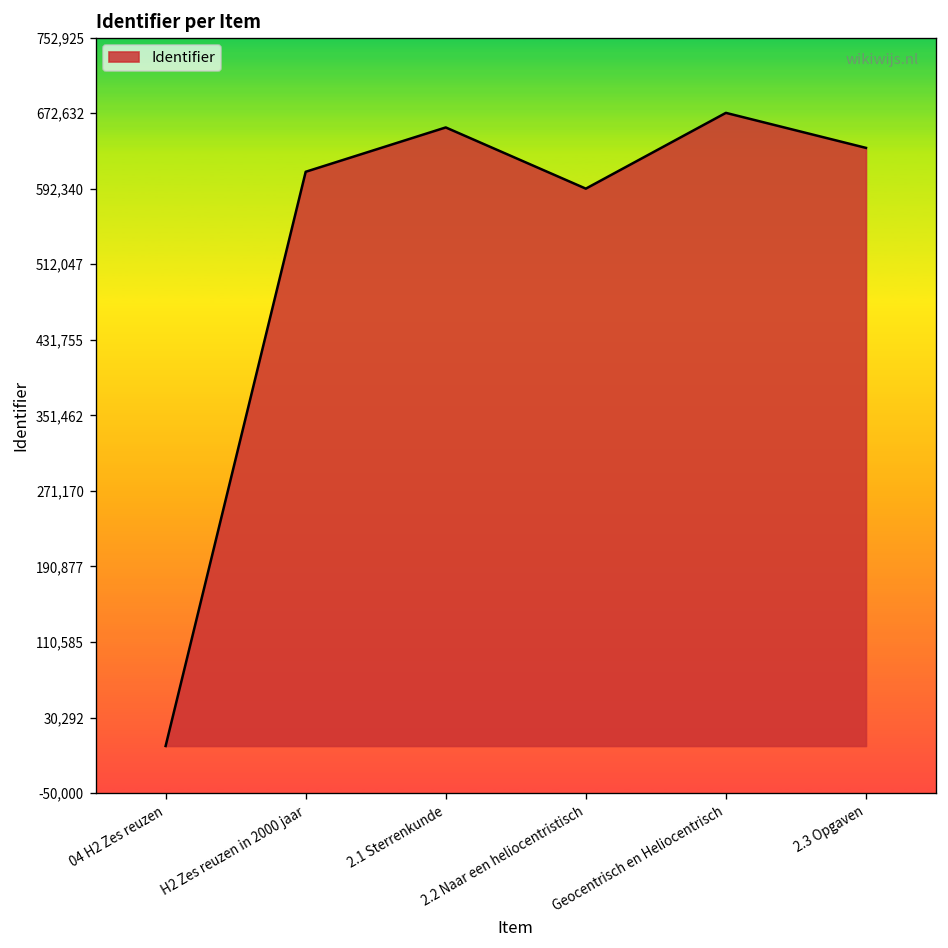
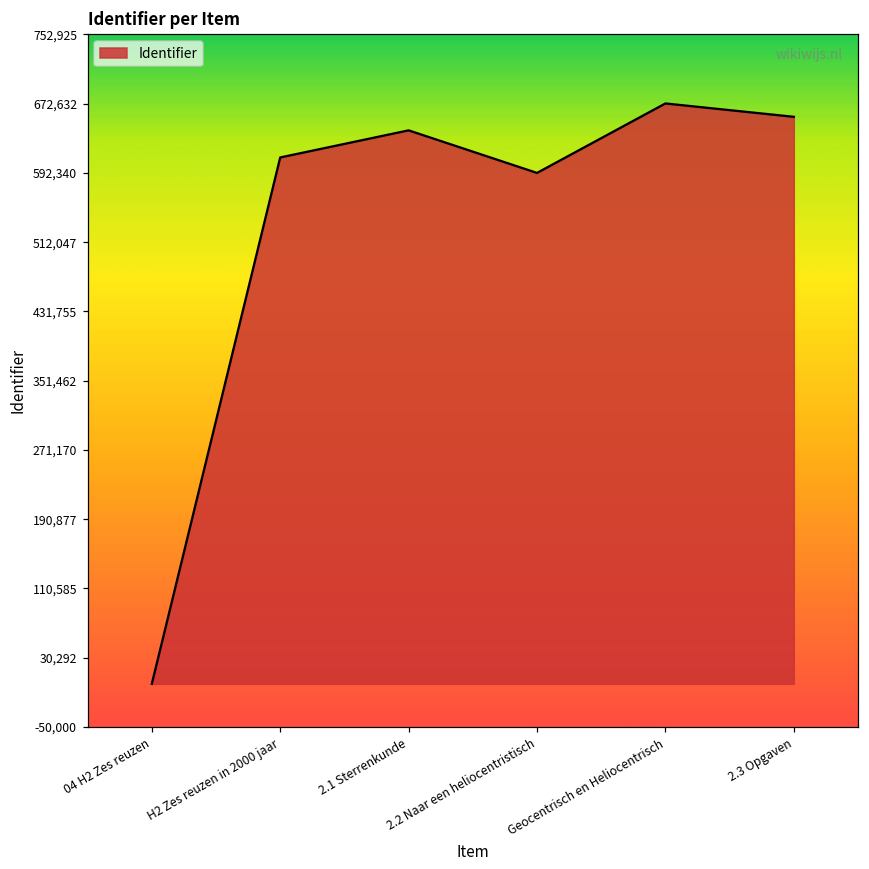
2.1 Sterrenkunde: 660,000 -> 640,000
2.3 Opgaven: 640,000 -> 660,000
